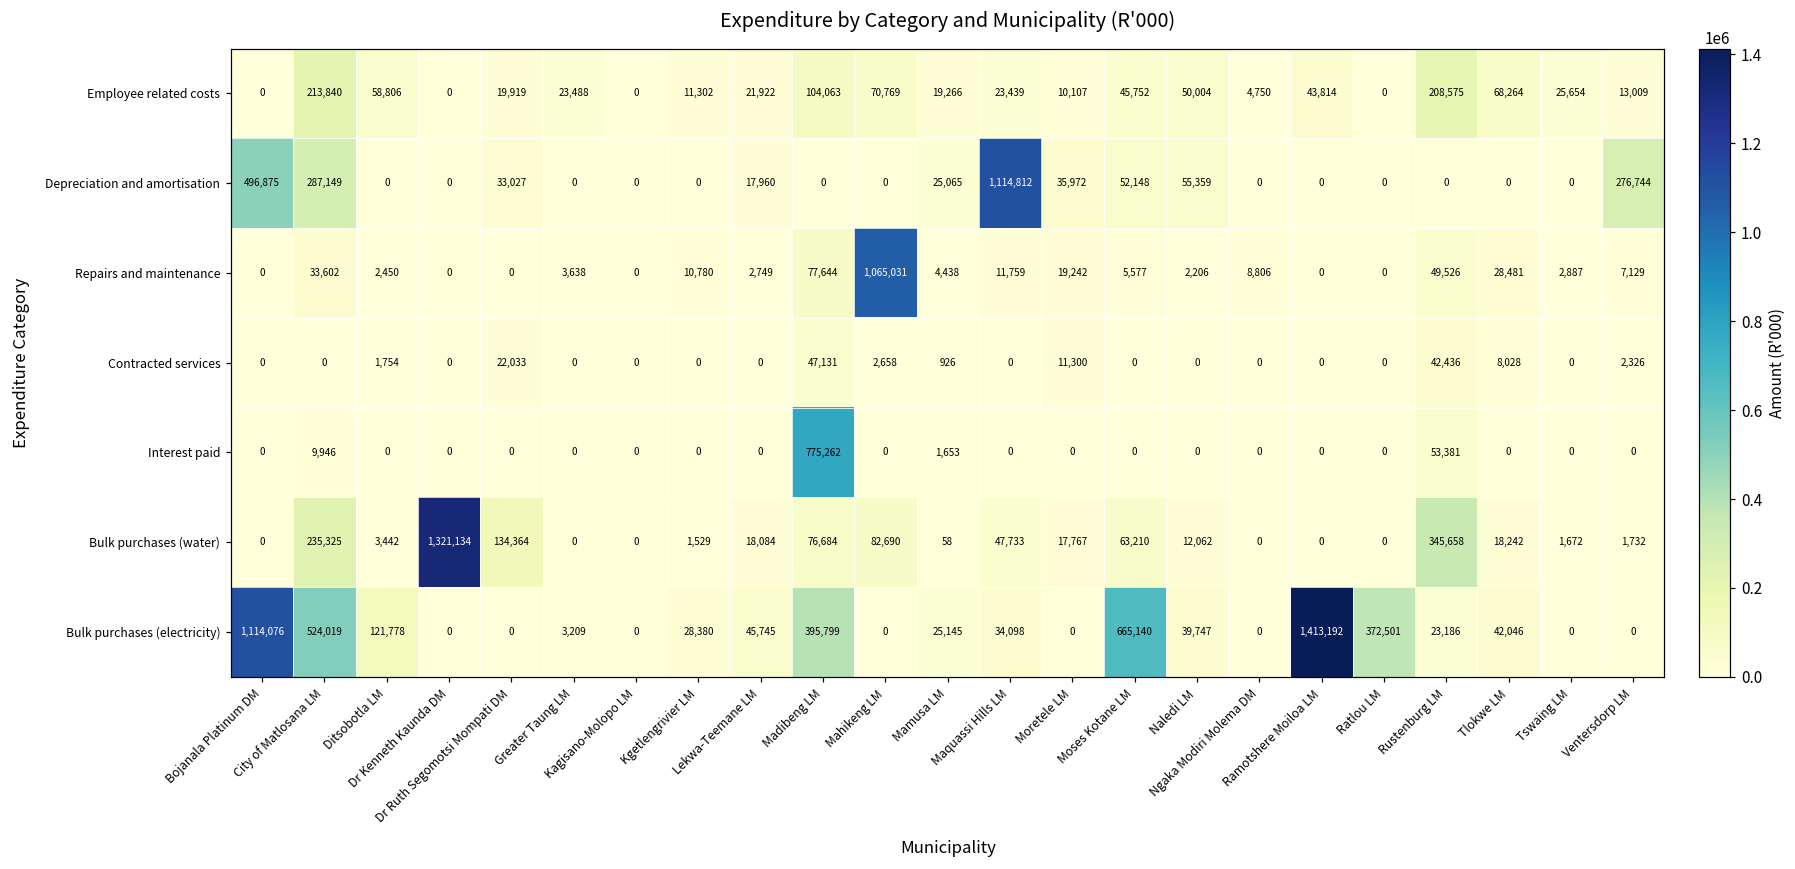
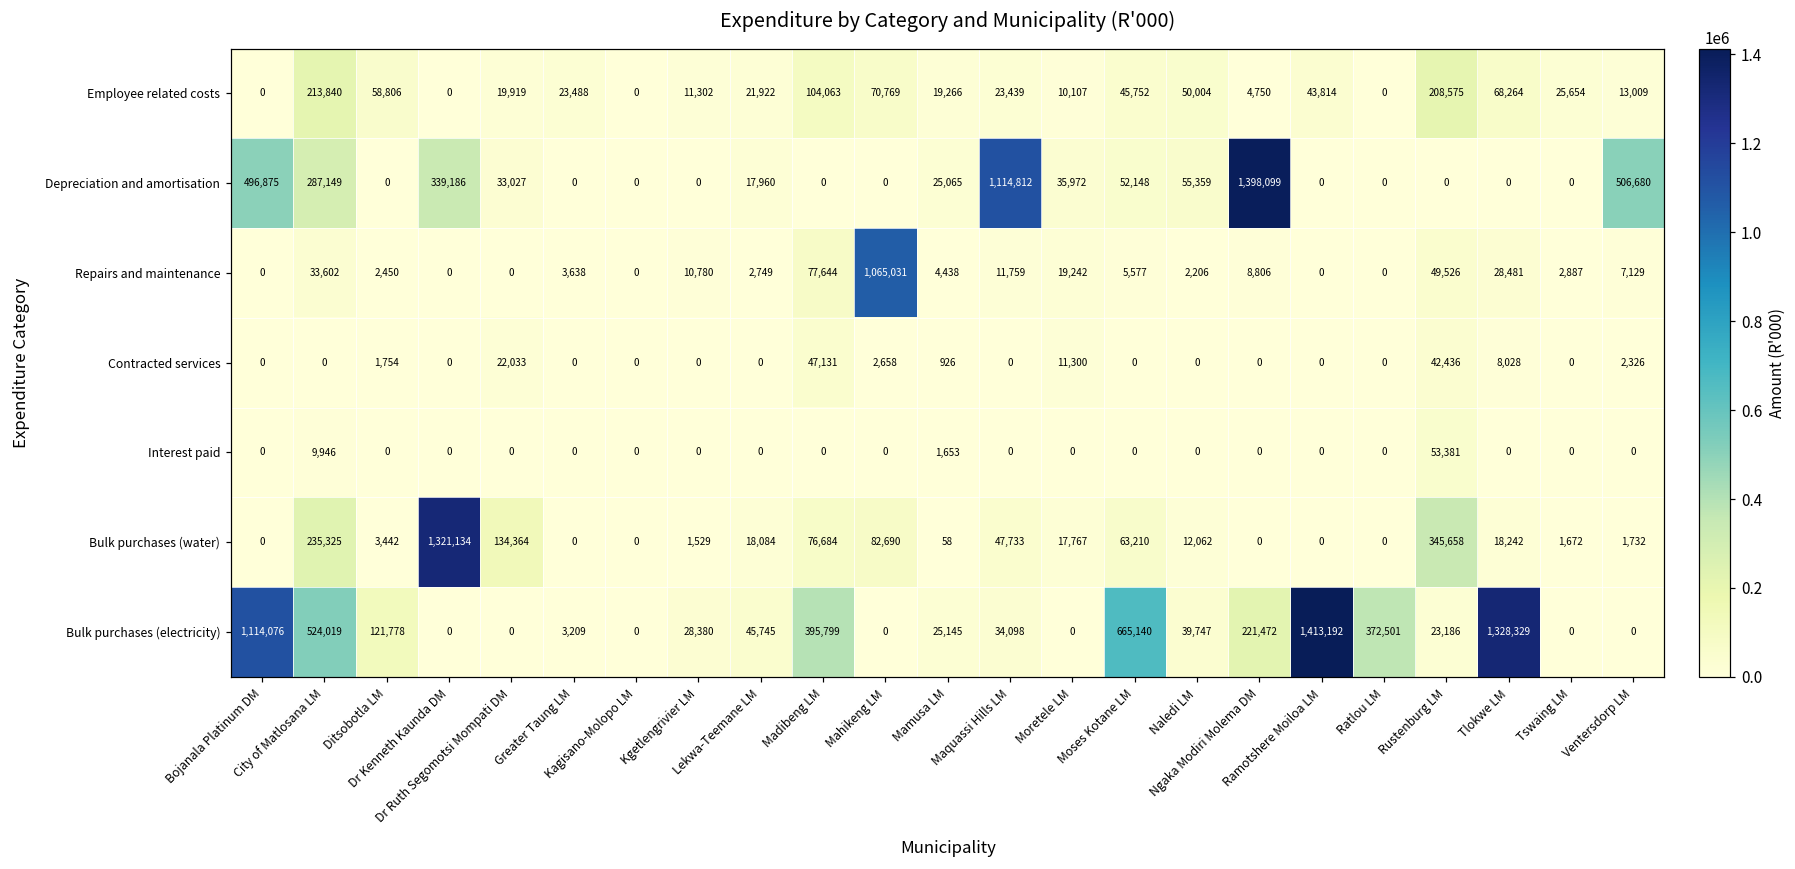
Depreciation and amortisation, Dr Kenneth Kaunda DM: 0 -> 339,186
Depreciation and amortisation, Ngaka Modiri Molema DM: 0 -> 1,398,099
Depreciation and amortisation, Ventersdorp LM: 276,744 -> 506,680
Interest paid, Madibeng LM: 775,262 -> 0
Bulk purchases (electricity), Ngaka Modiri Molema DM: 0 -> 221,472
Bulk purchases (electricity), Tlokwe LM: 42,046 -> 1,328,329
